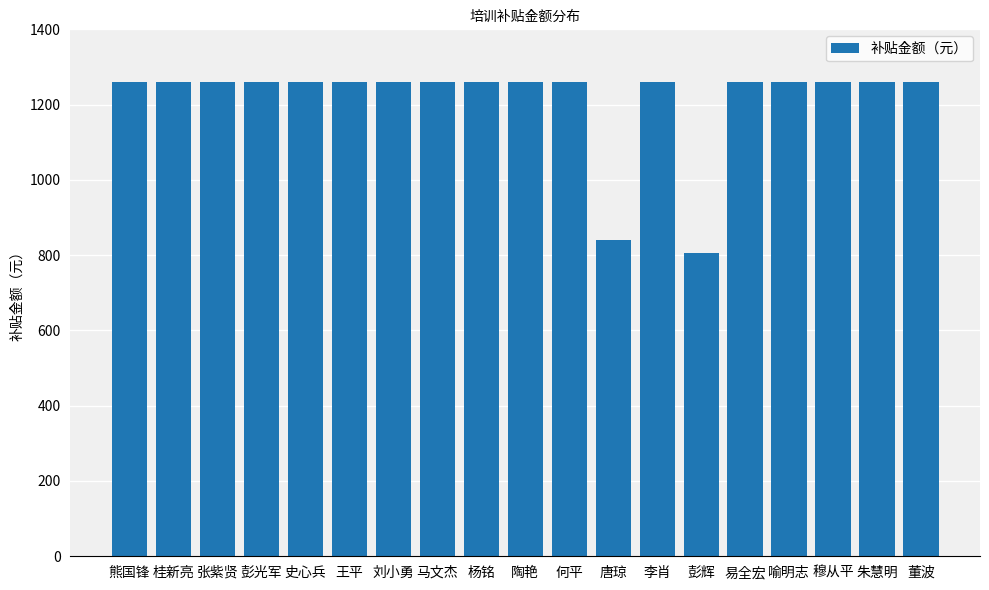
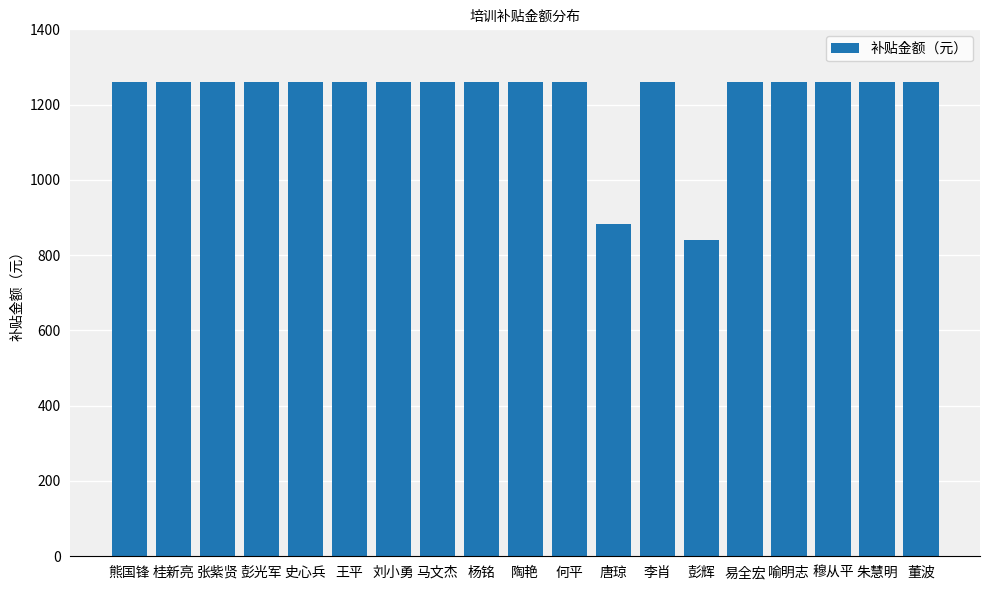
唐琼: 840 -> 880
彭辉: 810 -> 840
